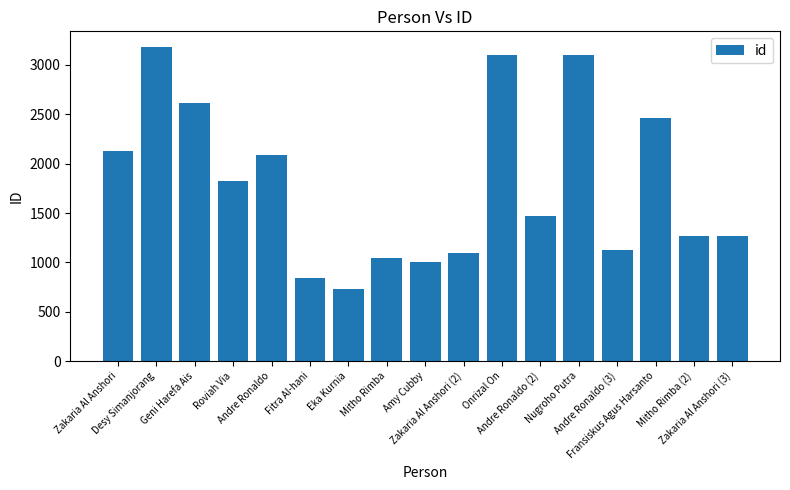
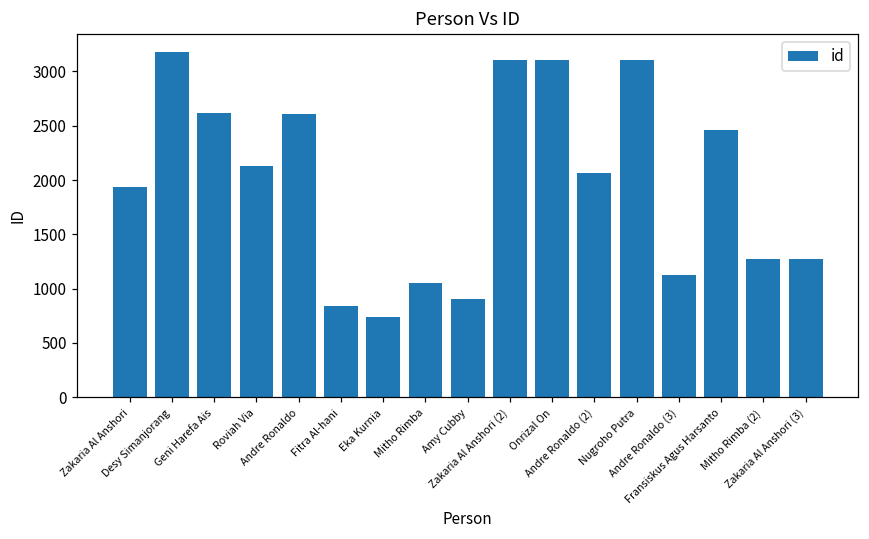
Zakaria Al Anshori: 2100 -> 1900
Roviah Via: 1800 -> 2100
Andre Ronaldo: 2100 -> 2600
Amy Cubby: 1000 -> 900
Zakaria Al Anshori (2): 1100 -> 3100
Andre Ronaldo (2): 1500 -> 2100
